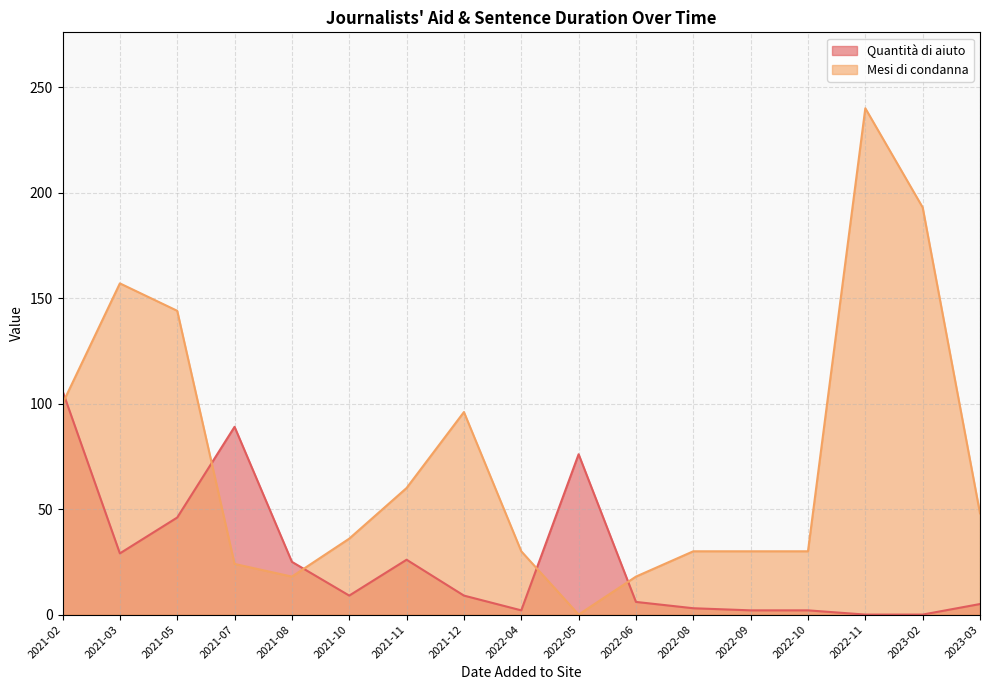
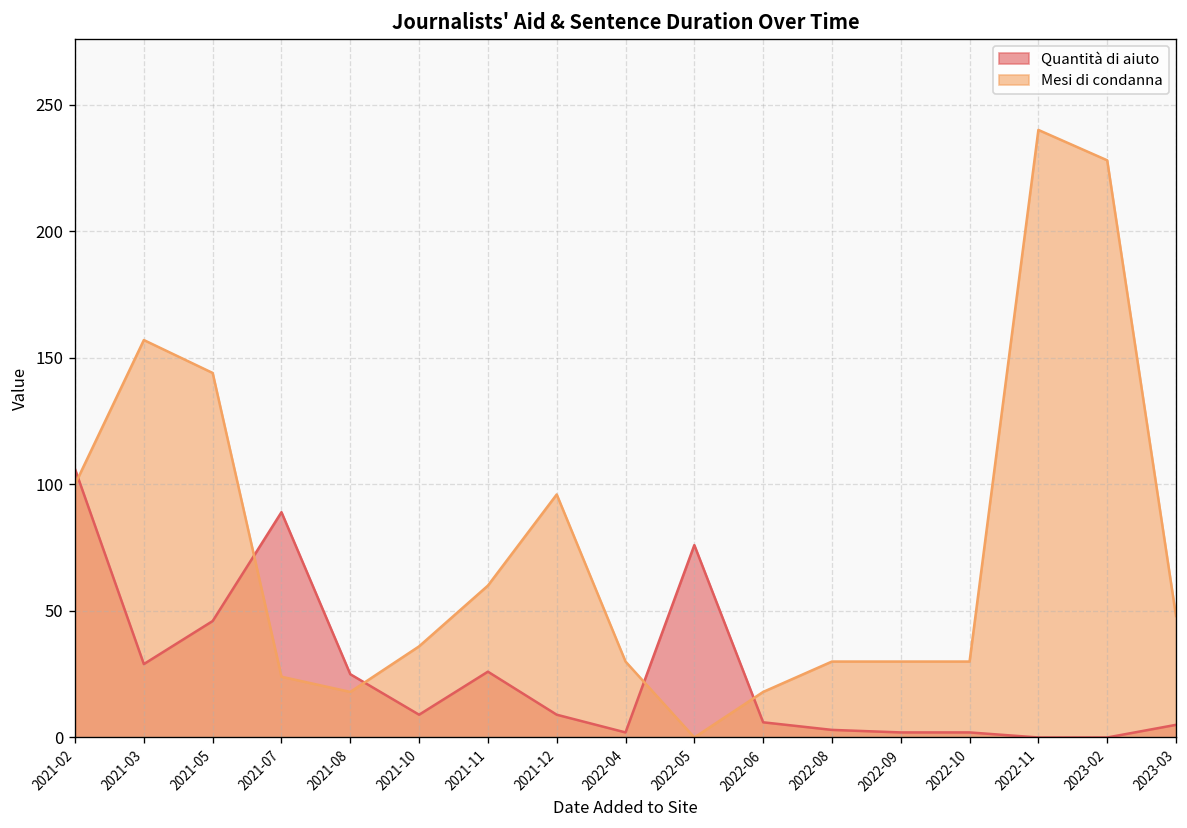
Mesi di condanna, 2023-02: 193 -> 228
